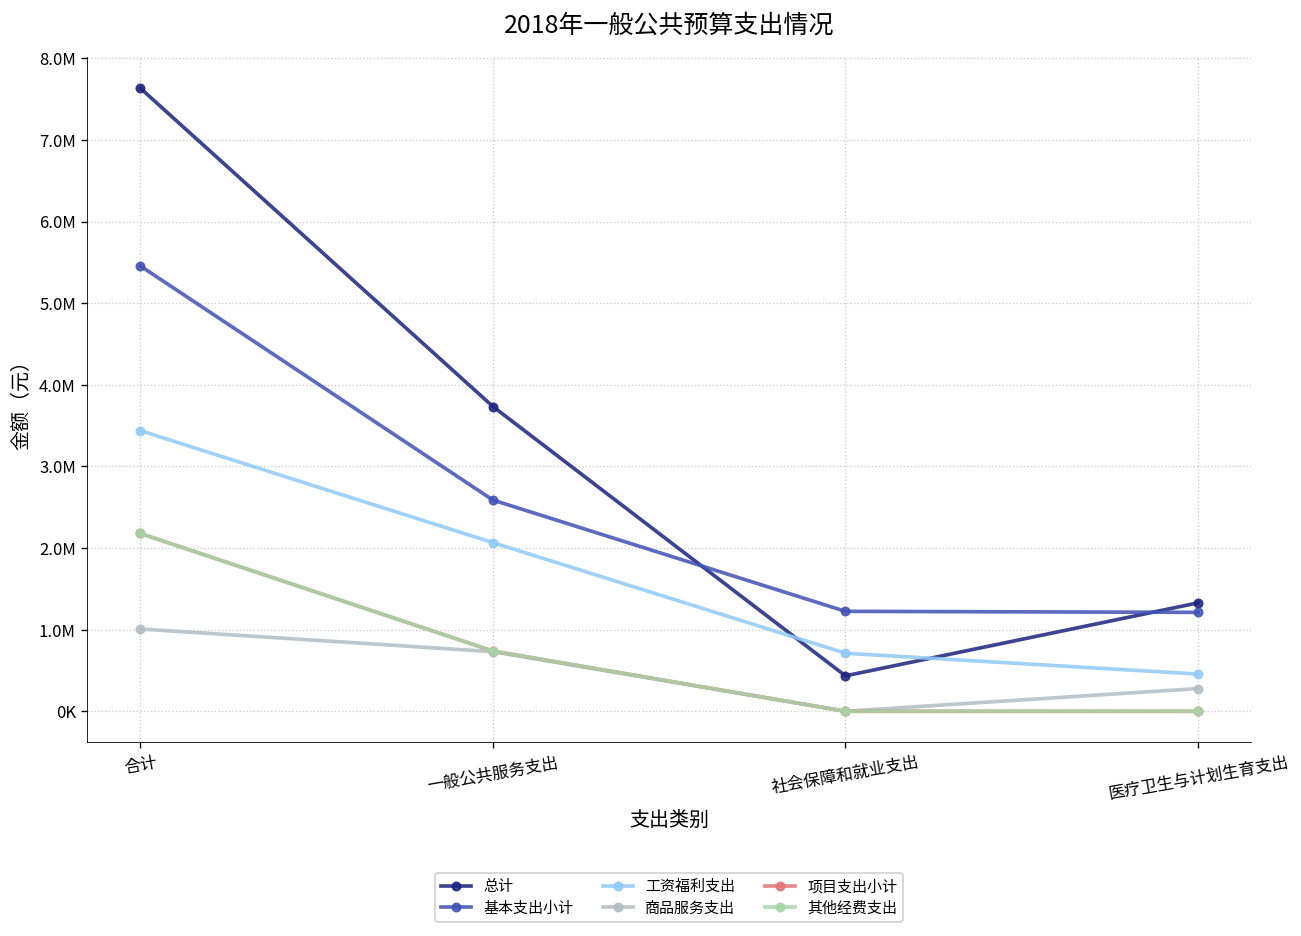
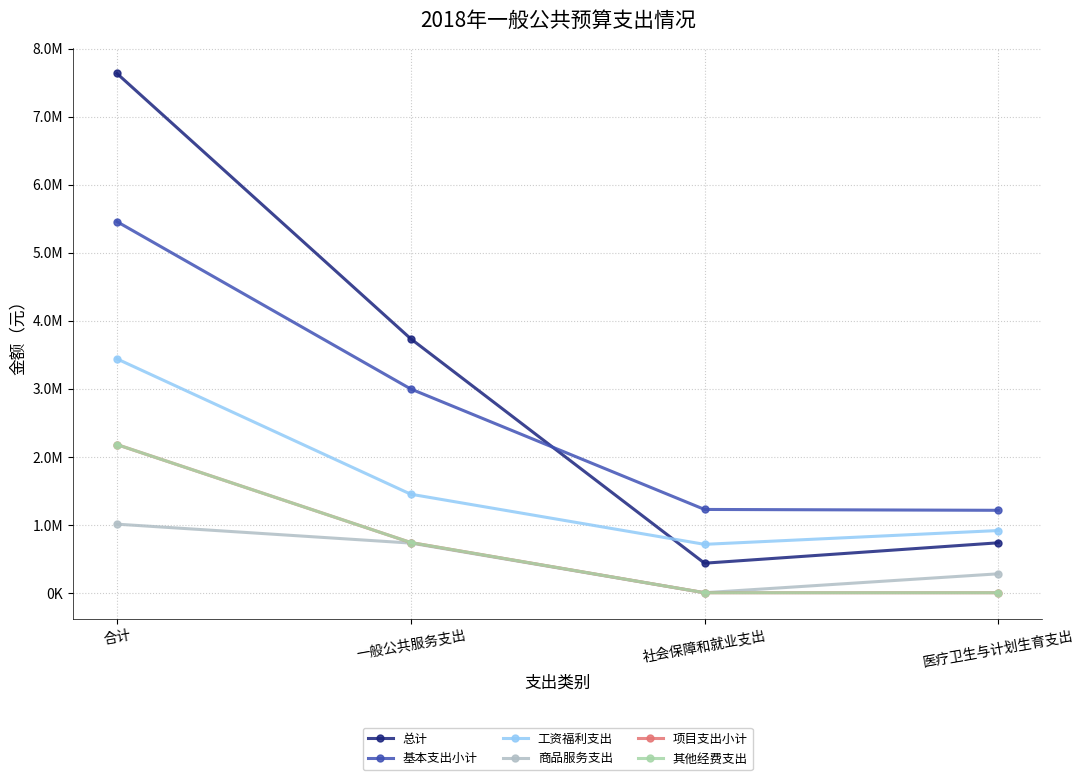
基本支出小计, 一般公共服务支出: 2600000 -> 3000000
工资福利支出, 一般公共服务支出: 2100000 -> 1400000
总计, 医疗卫生与计划生育支出: 1300000 -> 700000
工资福利支出, 医疗卫生与计划生育支出: 500000 -> 900000
